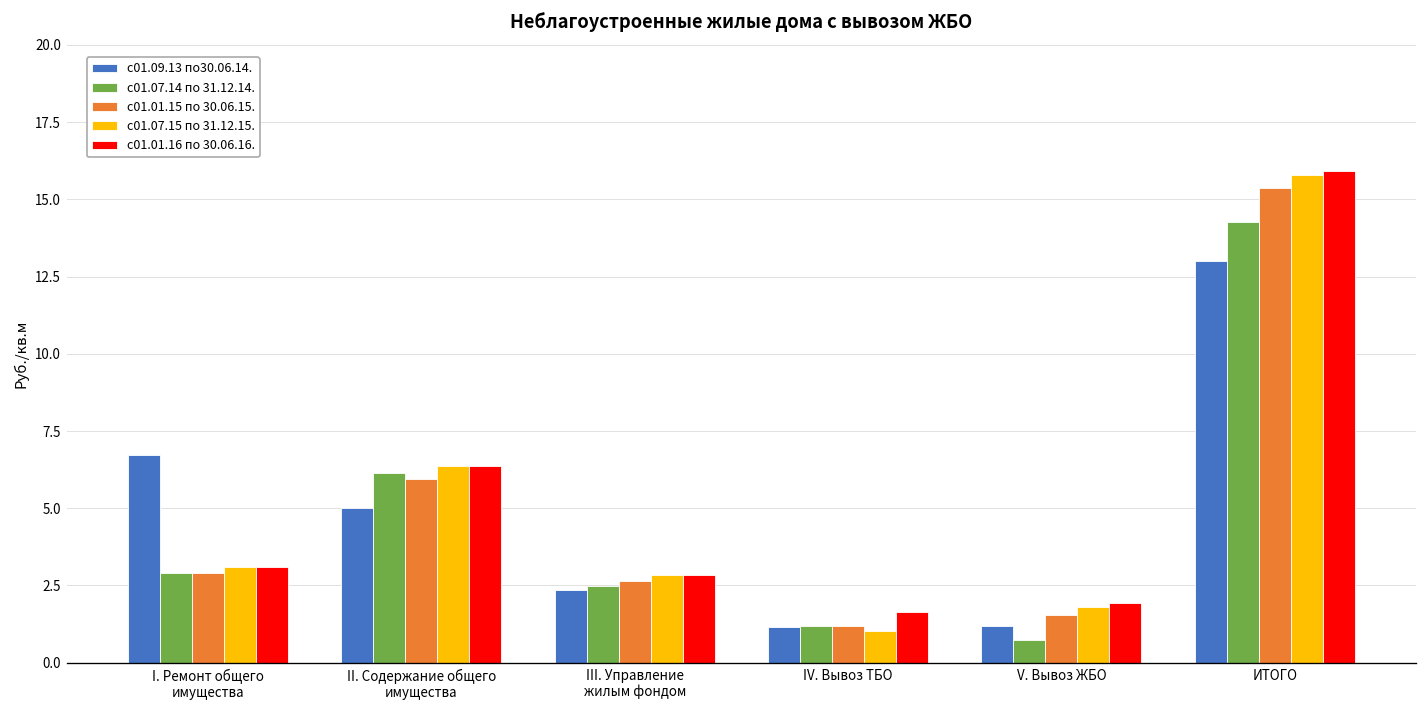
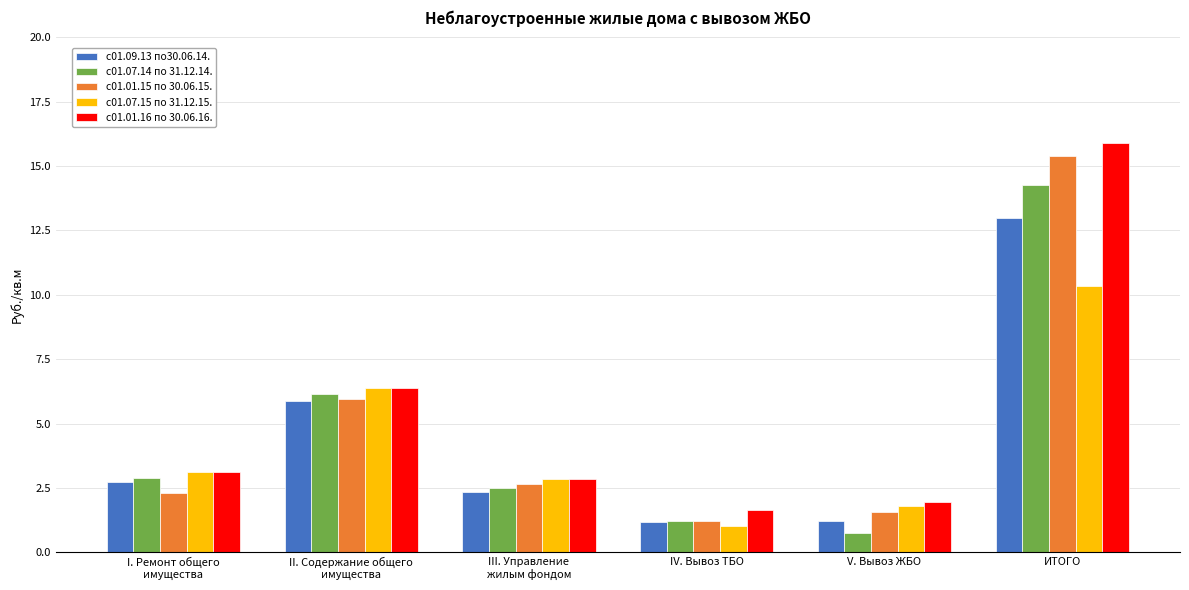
с01.09.13 по30.06.14., I. Ремонт общего имущества: 6.7 -> 2.7
с01.01.15 по 30.06.15., I. Ремонт общего имущества: 2.9 -> 2.3
с01.09.13 по30.06.14., II. Содержание общего имущества: 5.0 -> 5.9
с01.07.15 по 31.12.15., ИТОГО: 15.8 -> 10.3
